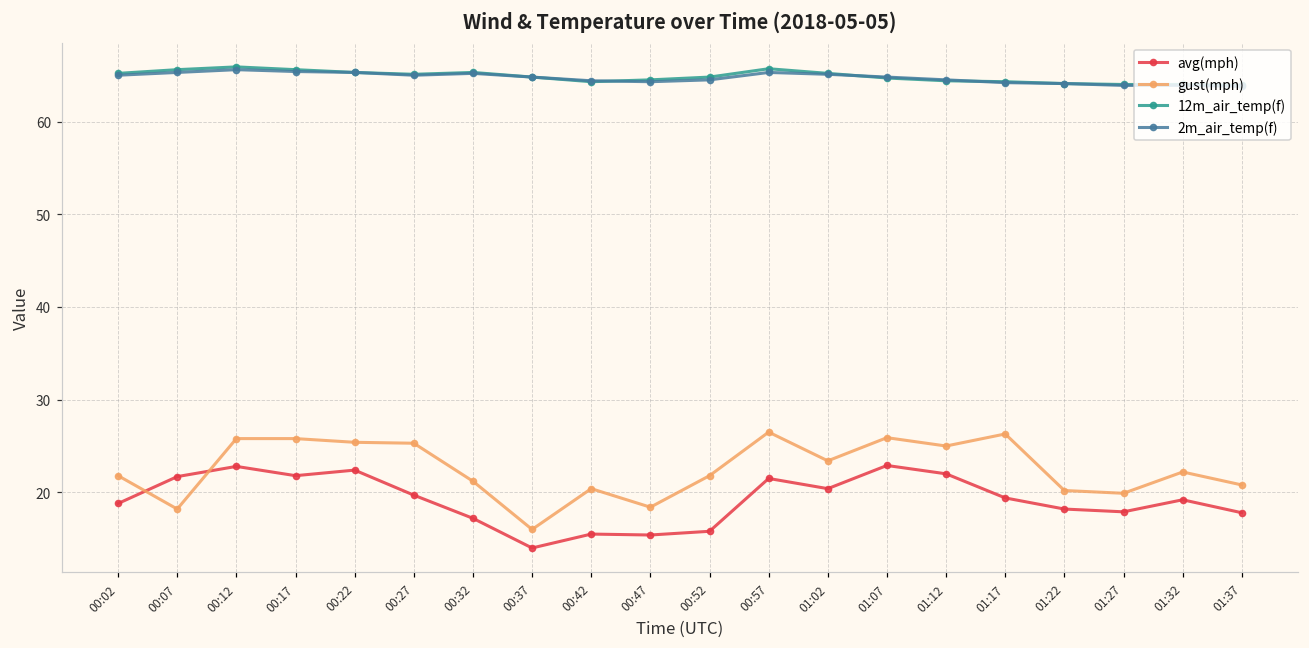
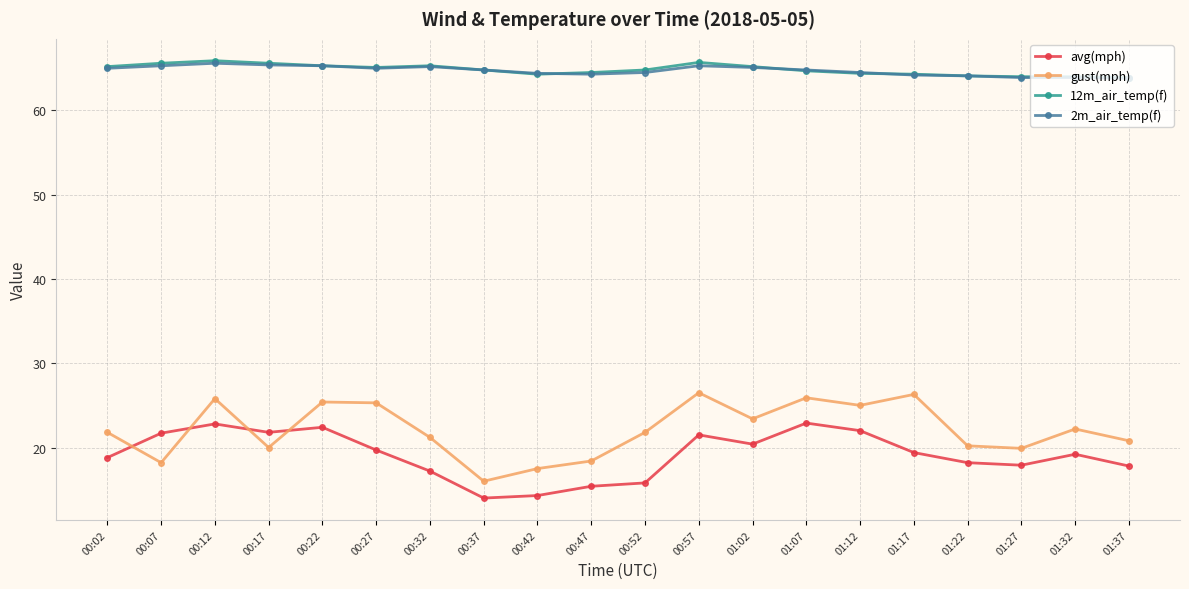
gust(mph), 00:17: 26 -> 20
avg(mph), 00:42: 16 -> 14
gust(mph), 00:42: 20 -> 18
